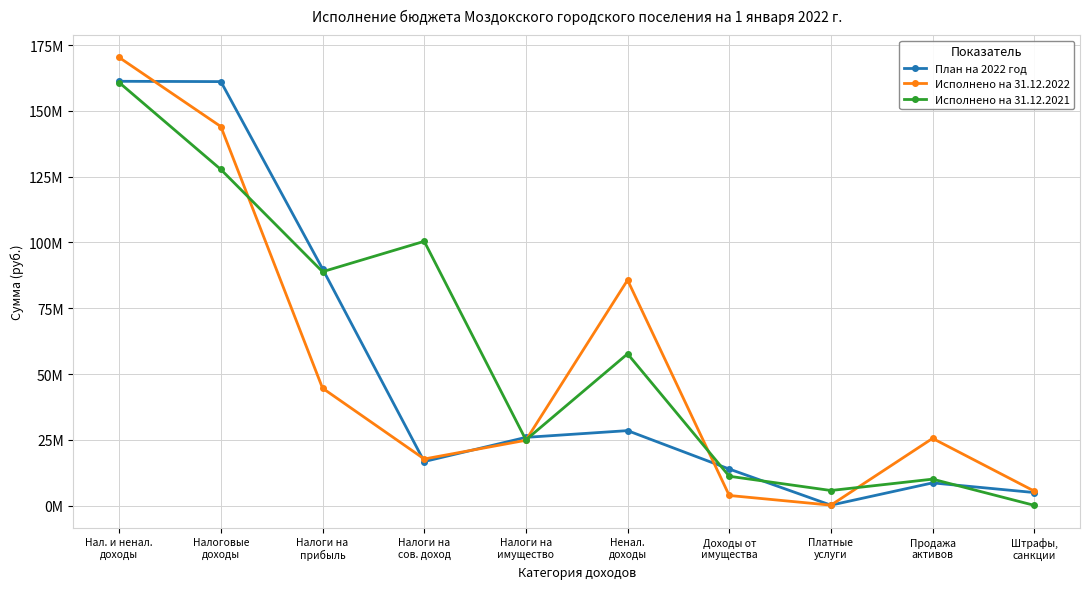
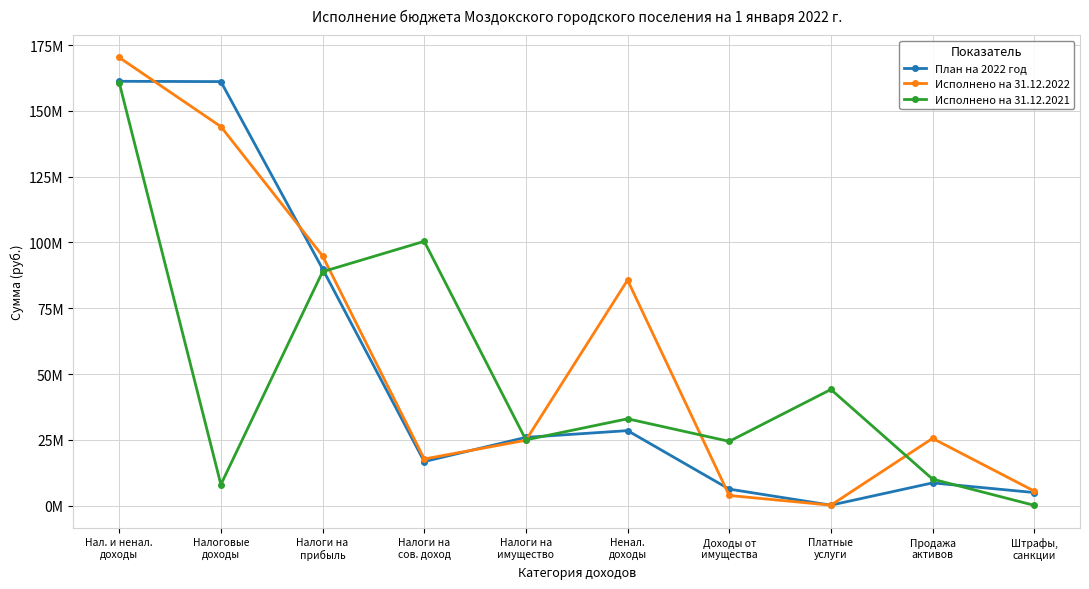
Исполнено на 31.12.2021, Налоговые доходы: 128000000 -> 8000000
Исполнено на 31.12.2022, Налоги на прибыль: 45000000 -> 95000000
Исполнено на 31.12.2021, Ненал. доходы: 58000000 -> 33000000
План на 2022 год, Доходы от имущества: 14000000 -> 6000000
Исполнено на 31.12.2021, Доходы от имущества: 11000000 -> 24000000
Исполнено на 31.12.2021, Платные услуги: 6000000 -> 44000000
